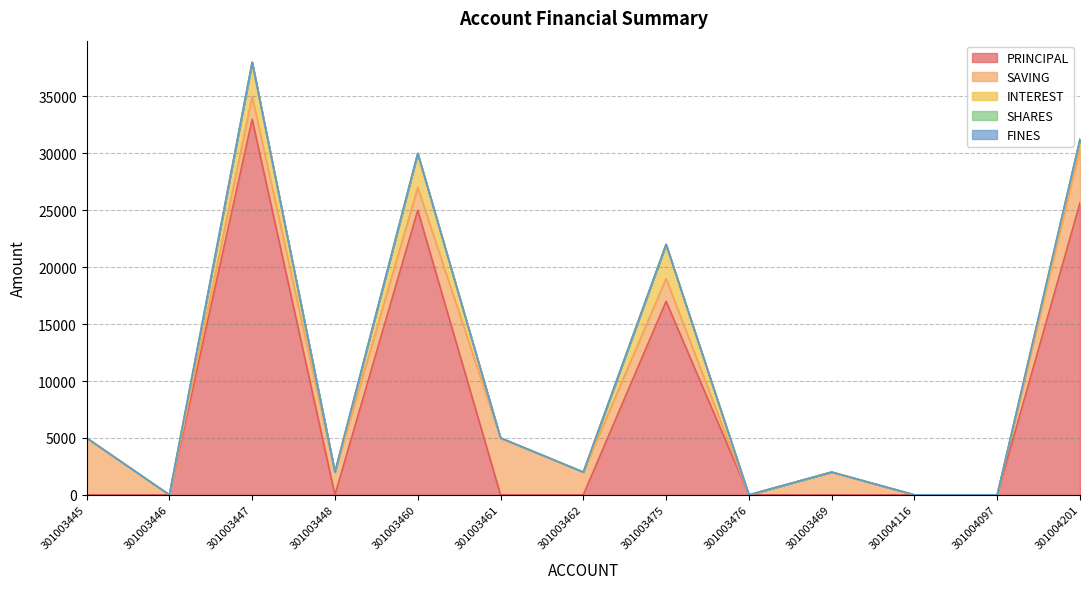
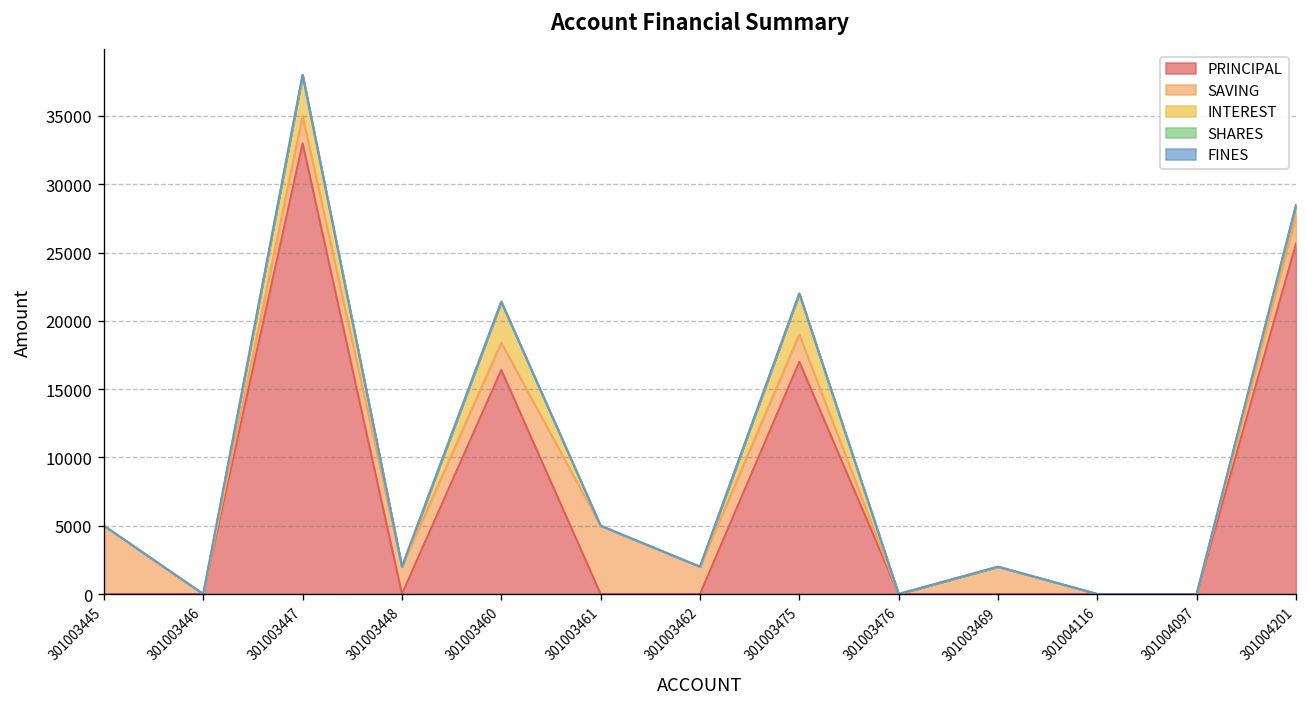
PRINCIPAL, 301003460: 25000 -> 16400
SAVING, 301004201: 4800 -> 2000
